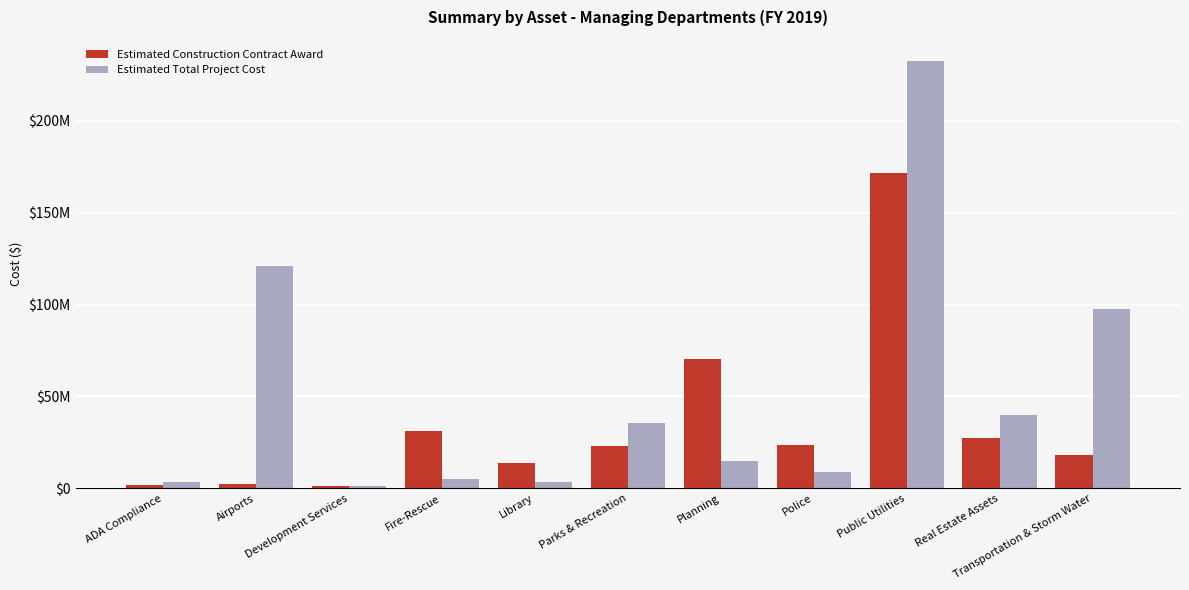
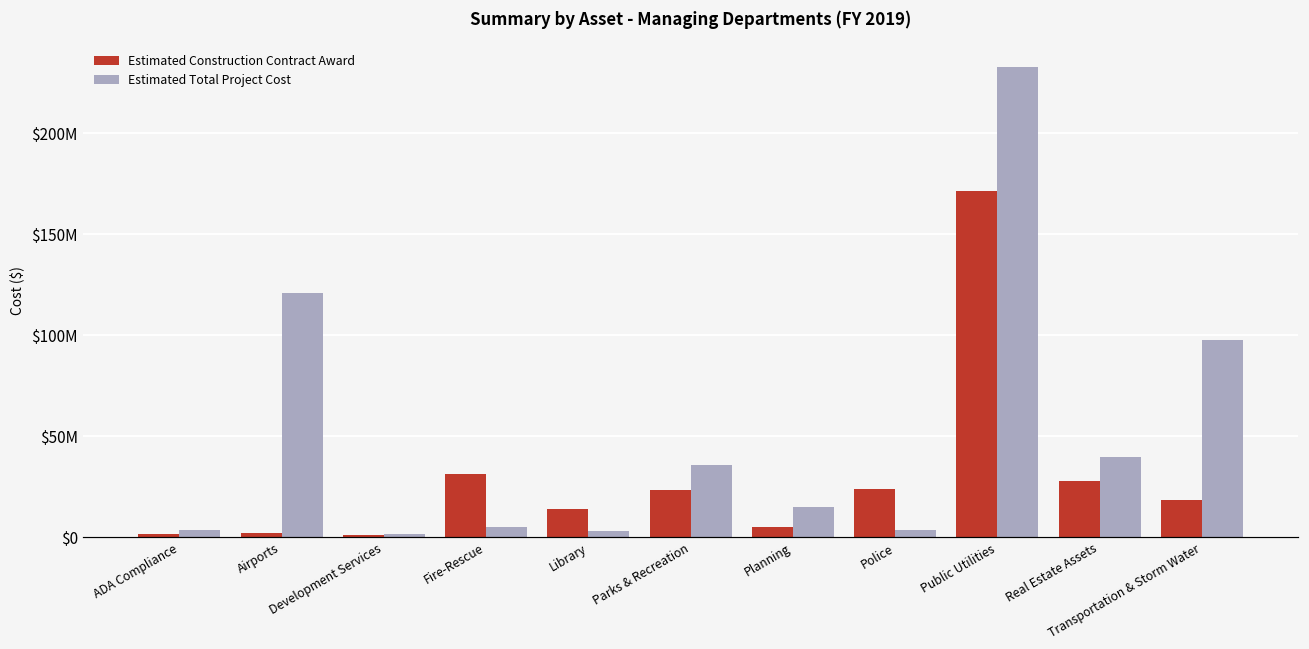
Estimated Construction Contract Award, Planning: $70000000 -> $5000000
Estimated Total Project Cost, Police: $9000000 -> $3000000
